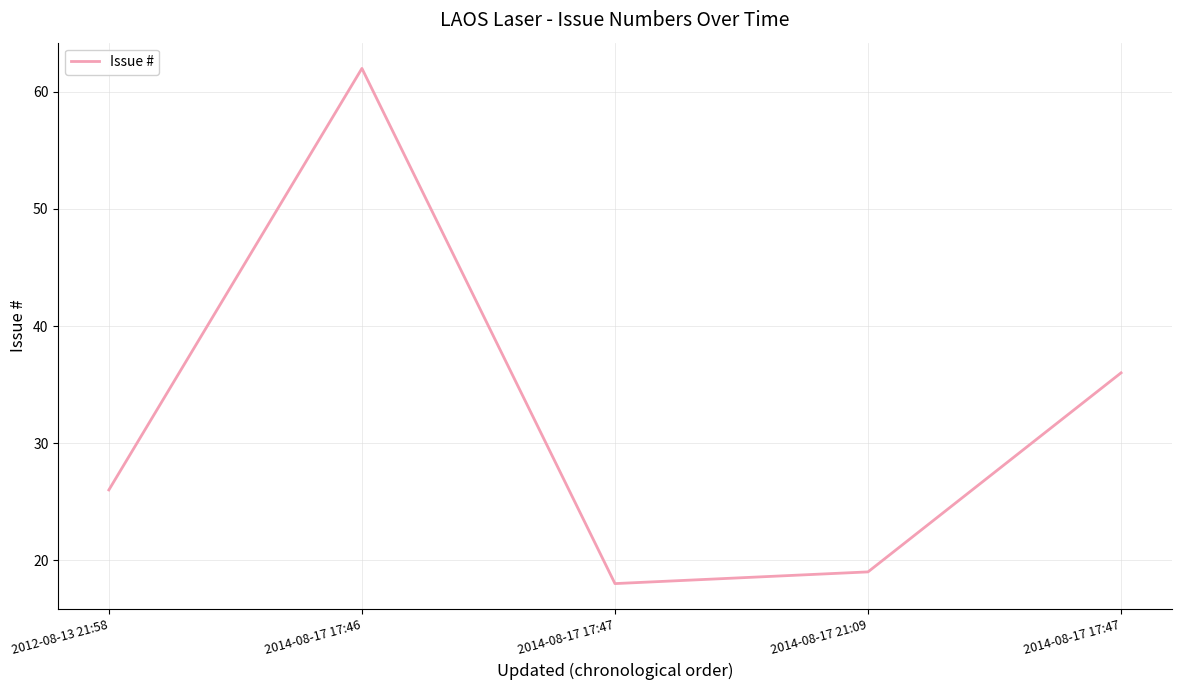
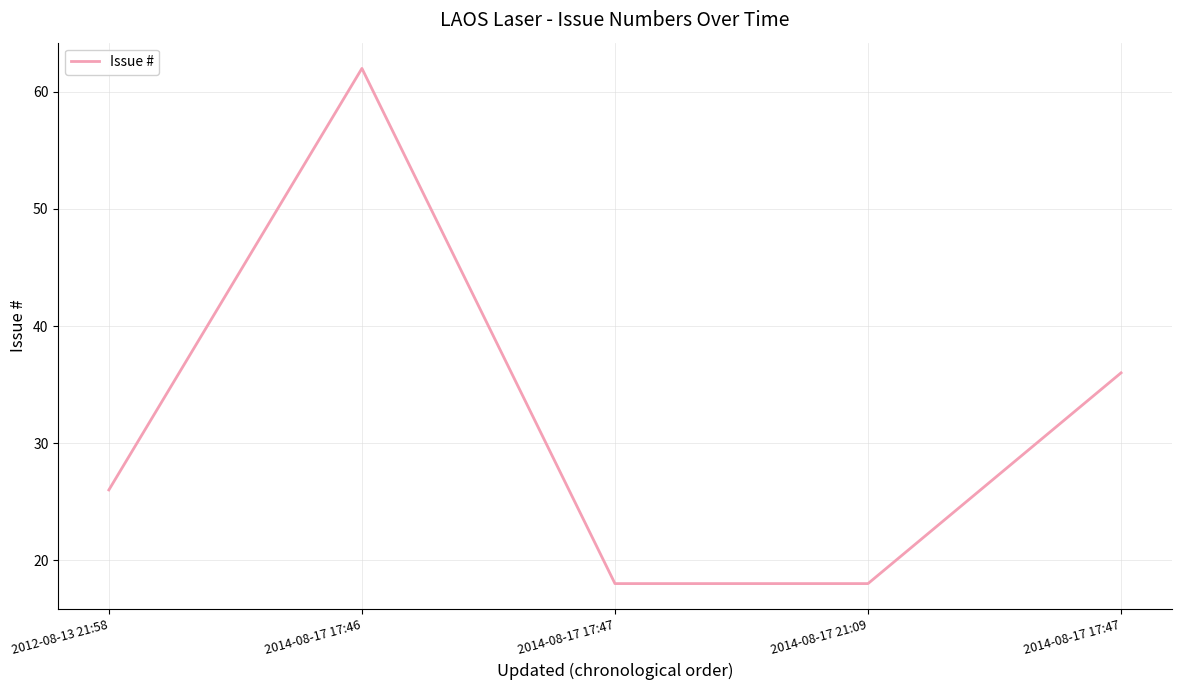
2014-08-17 21:09: 19 -> 18
